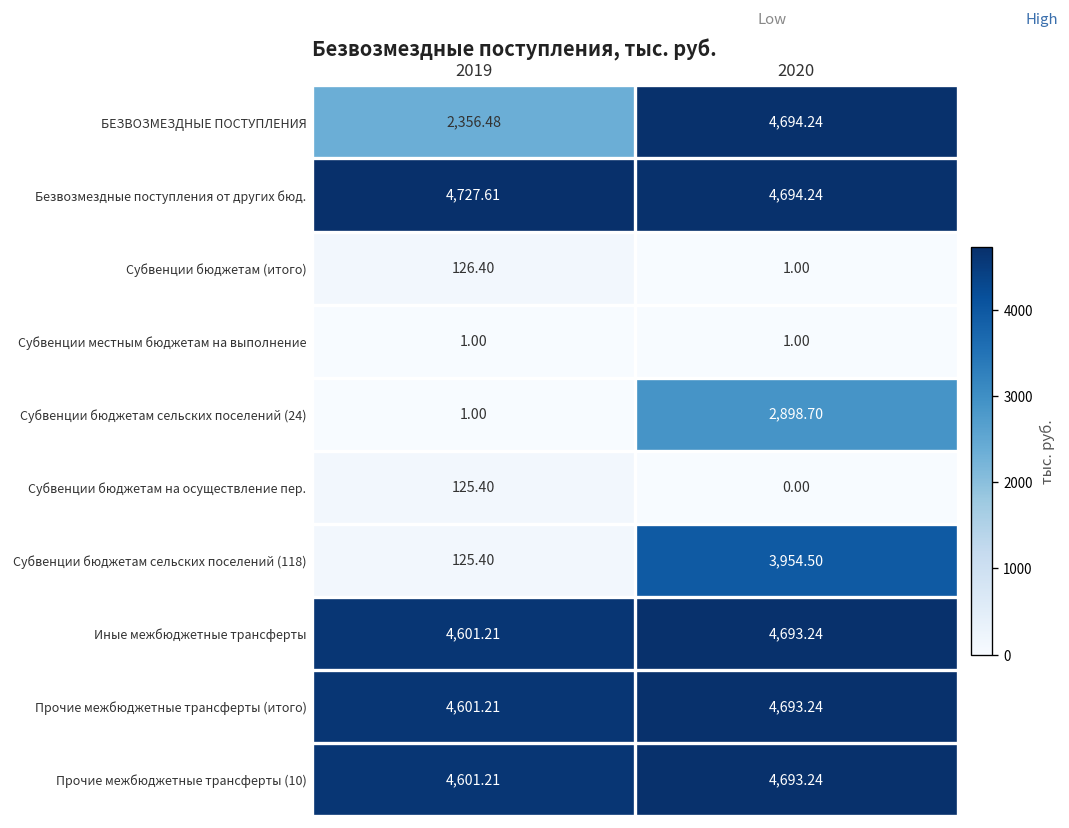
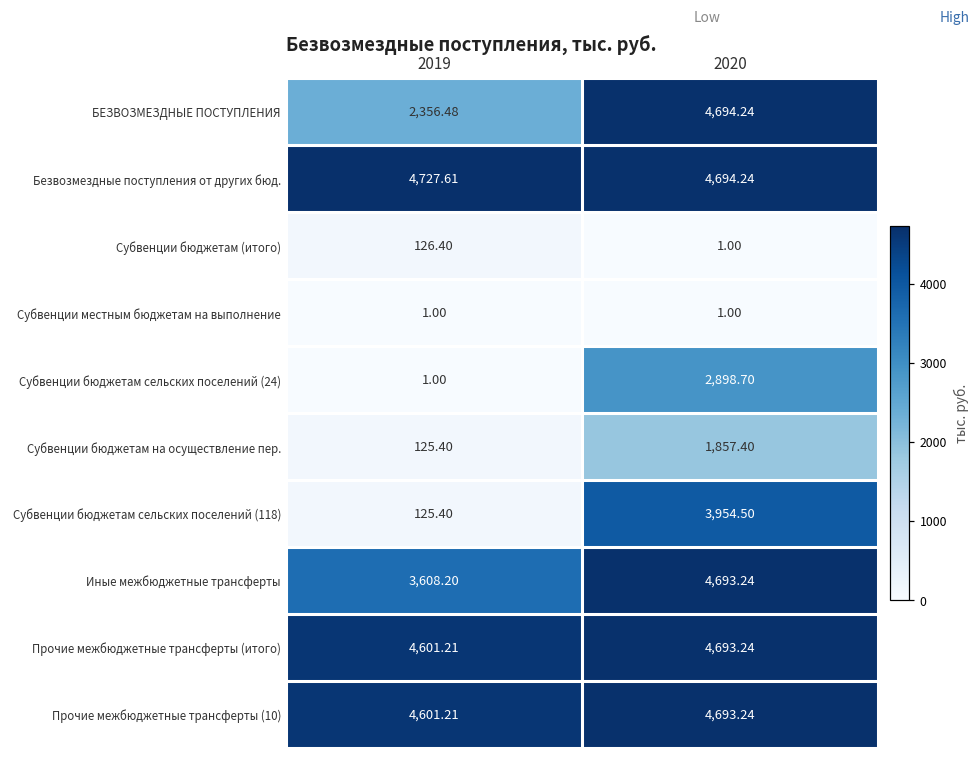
Субвенции бюджетам на осуществление пер., 2020: 0.00 -> 1,857.40
Иные межбюджетные трансферты, 2019: 4,601.21 -> 3,608.20
